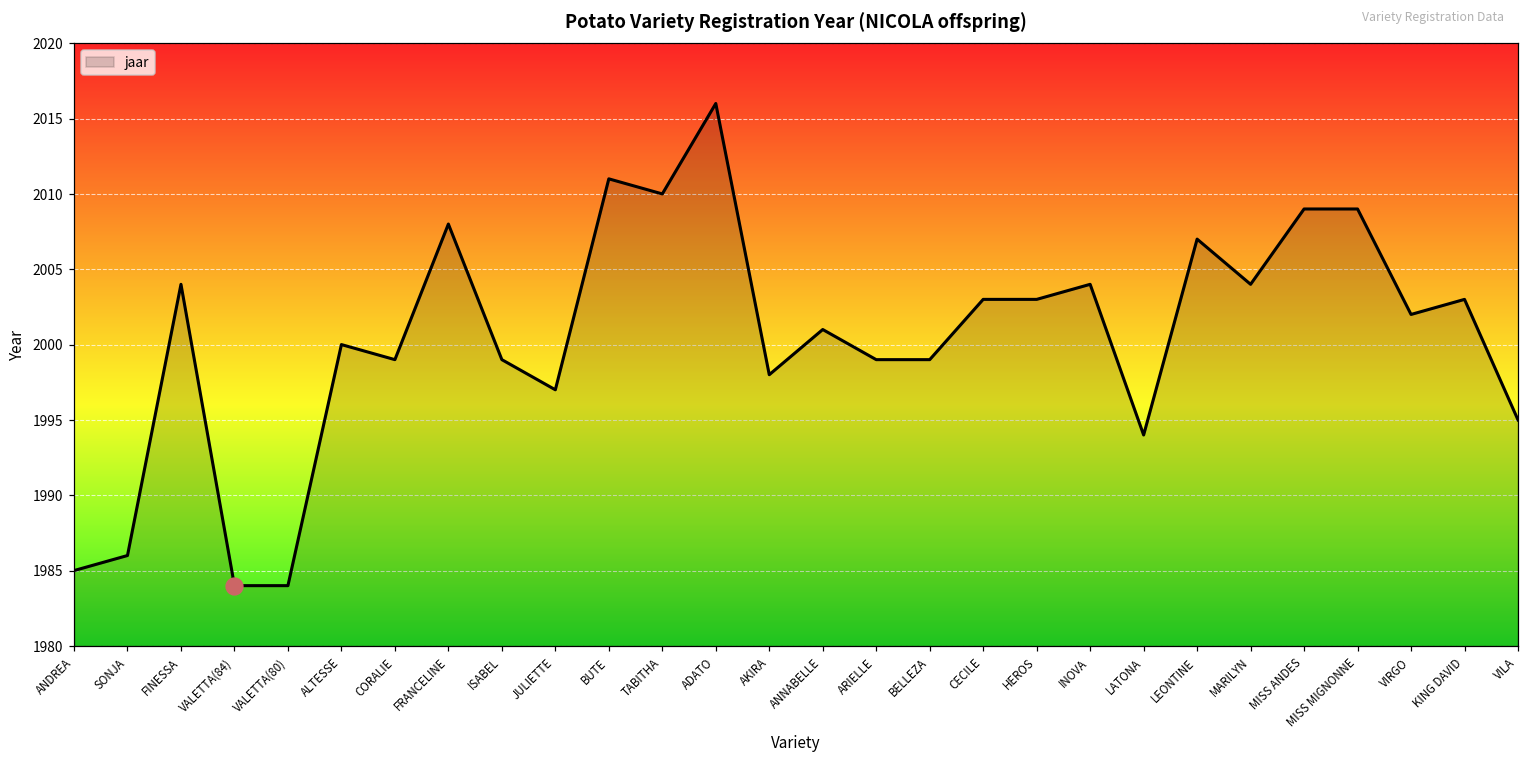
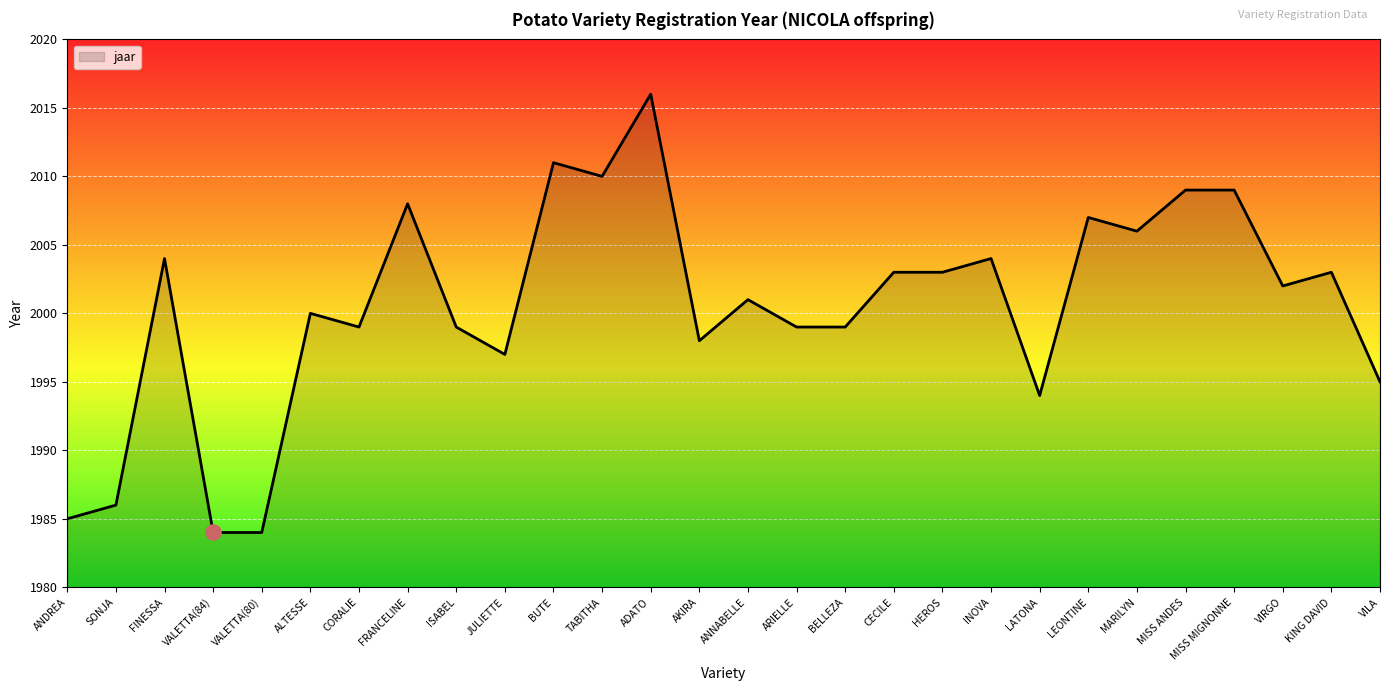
jaar, MARILYN: 2004 -> 2006
